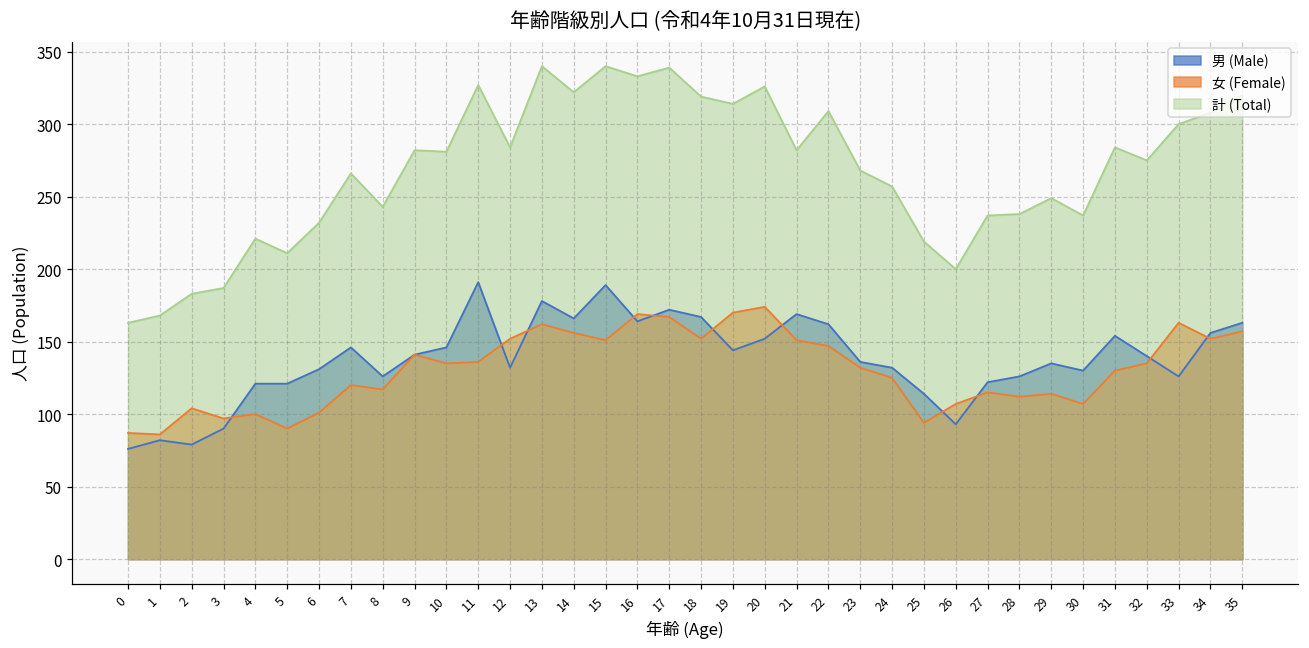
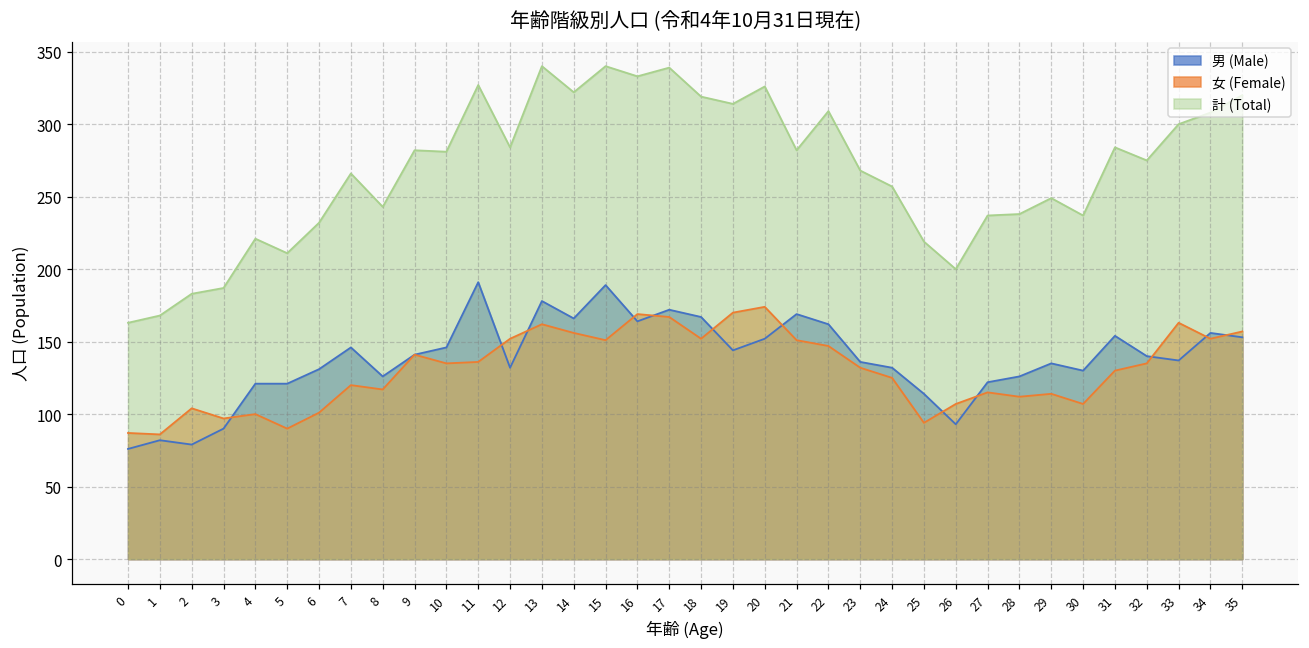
男 (Male), 33: 126 -> 137
男 (Male), 35: 163 -> 153
